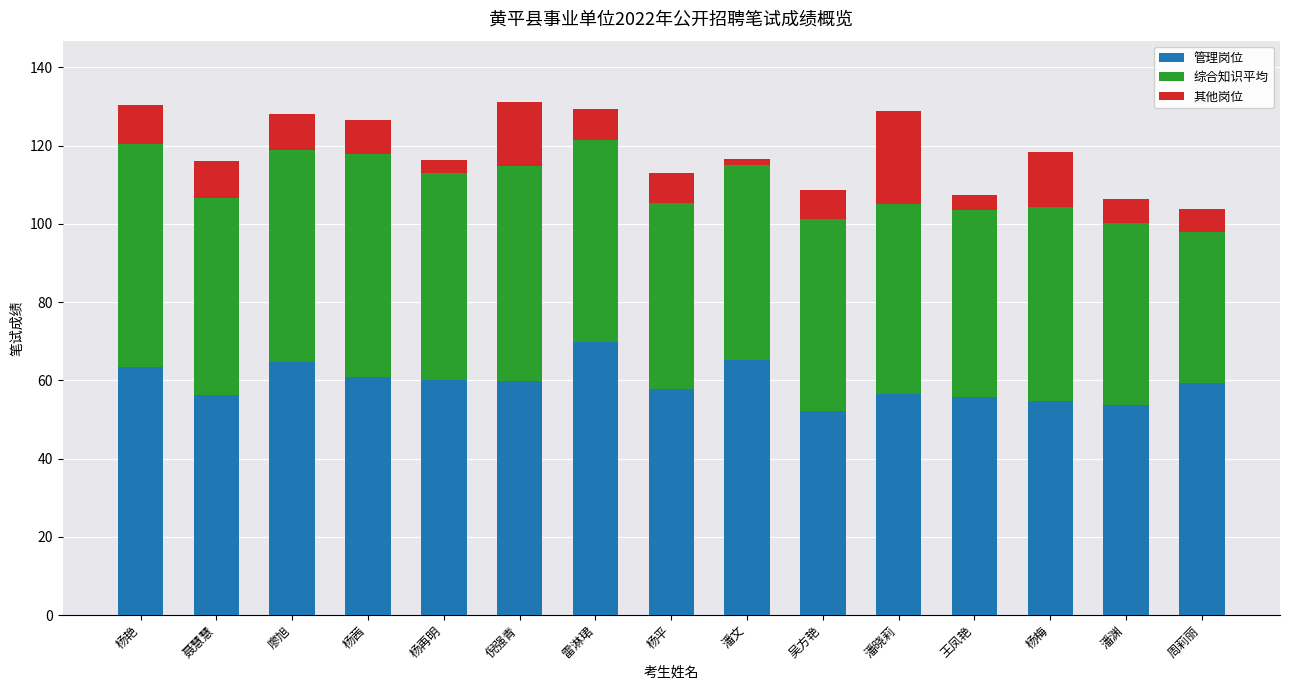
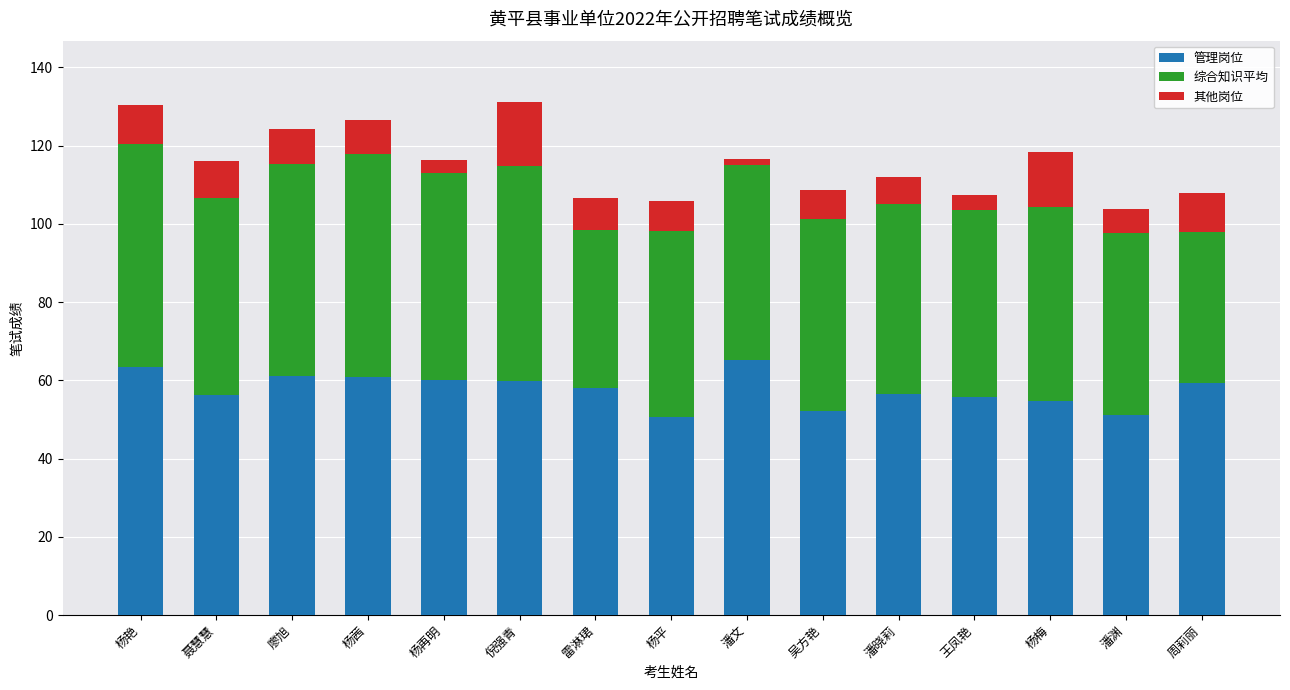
管理岗位, 廖旭: 65 -> 61
管理岗位, 雷淋珺: 70 -> 58
综合知识平均, 雷淋珺: 52 -> 40
管理岗位, 杨平: 58 -> 51
其他岗位, 潘晓莉: 24 -> 7
管理岗位, 潘渊: 54 -> 51
其他岗位, 周莉丽: 6 -> 10
